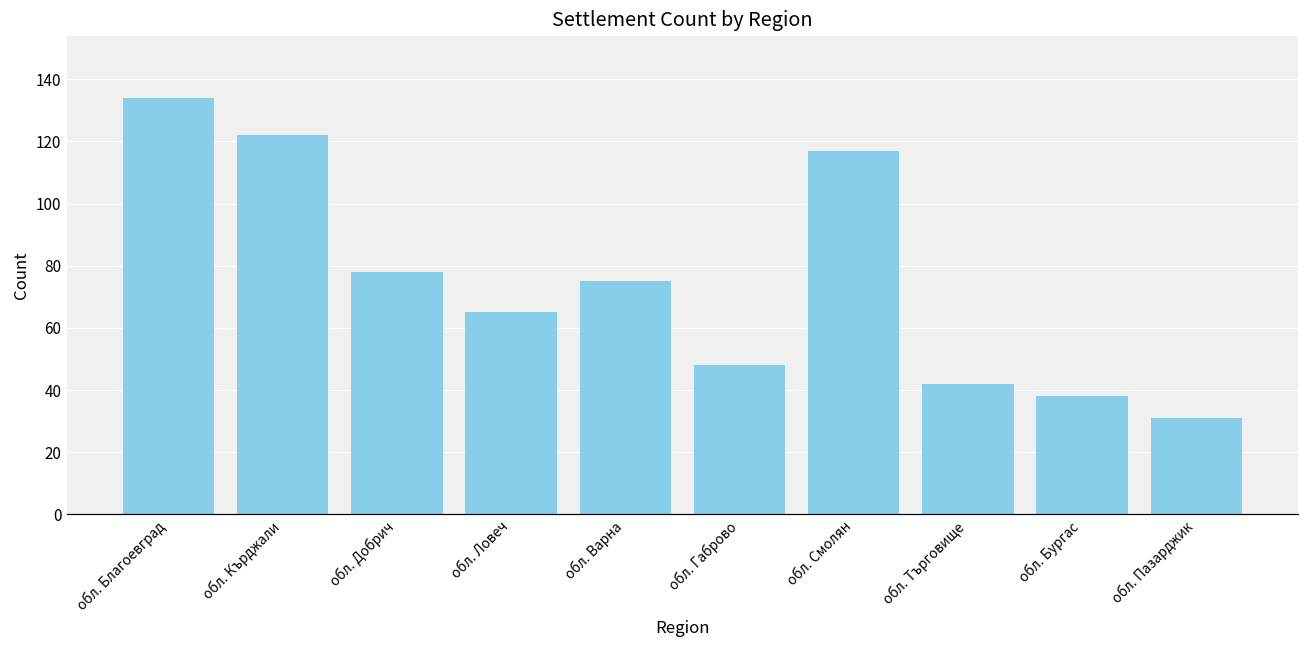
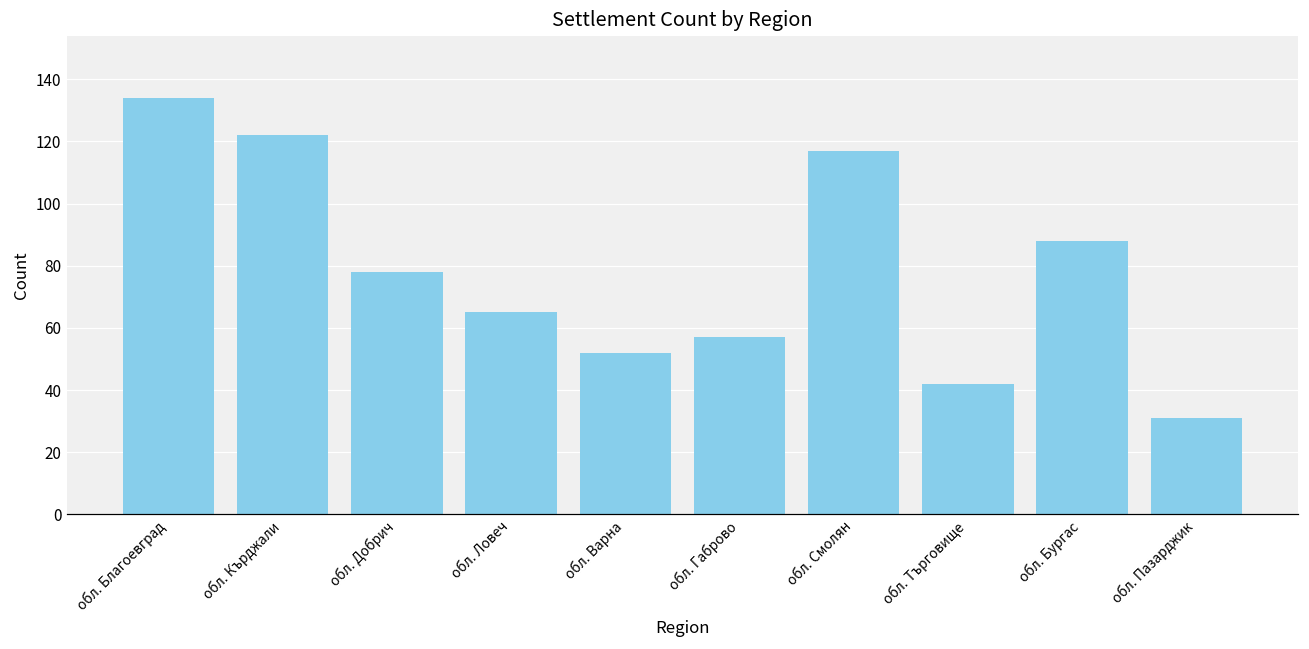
обл. Варна: 75 -> 52
обл. Габрово: 48 -> 57
обл. Бургас: 38 -> 88
